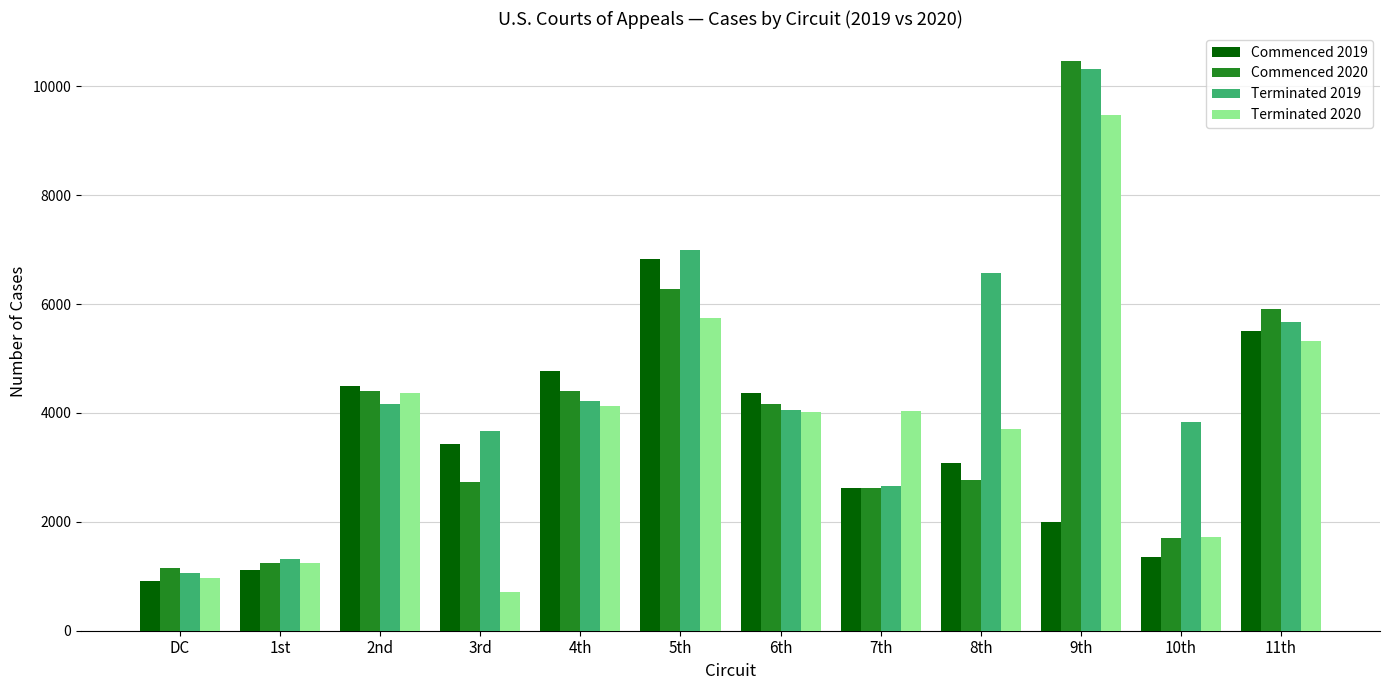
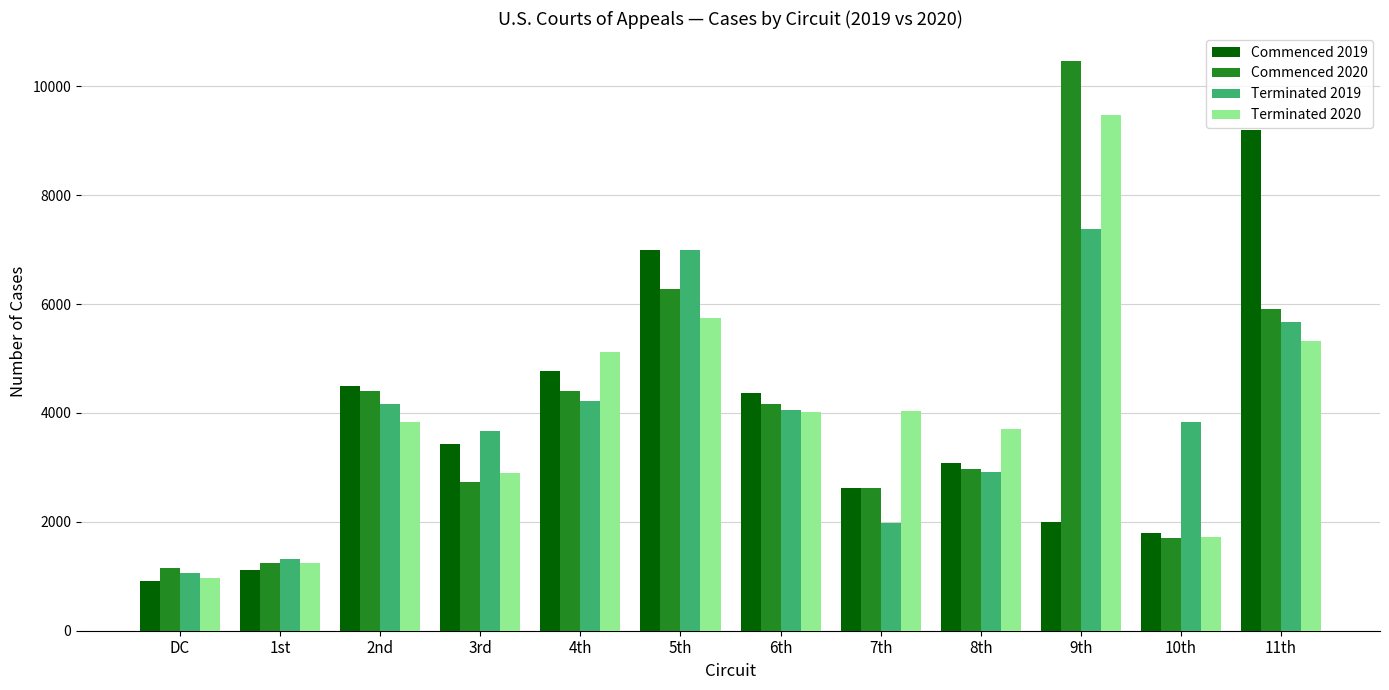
Terminated 2020, 2nd: 4400 -> 3800
Terminated 2020, 3rd: 700 -> 2900
Terminated 2020, 4th: 4100 -> 5100
Commenced 2019, 5th: 6800 -> 7000
Terminated 2019, 7th: 2700 -> 2000
Commenced 2020, 8th: 2800 -> 3000
Terminated 2019, 8th: 6600 -> 2900
Terminated 2019, 9th: 10300 -> 7400
Commenced 2019, 10th: 1300 -> 1800
Commenced 2019, 11th: 5500 -> 9200
